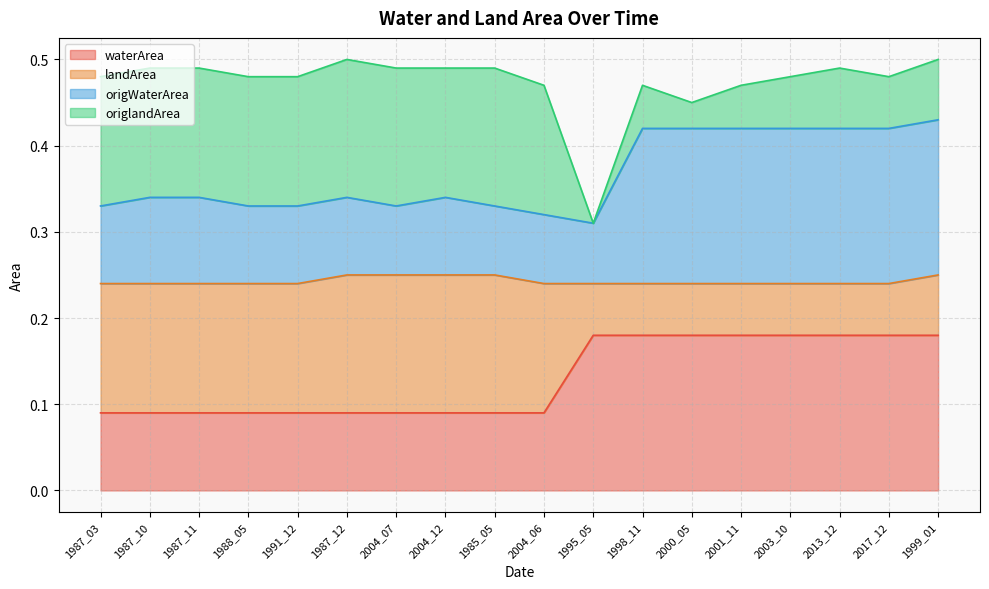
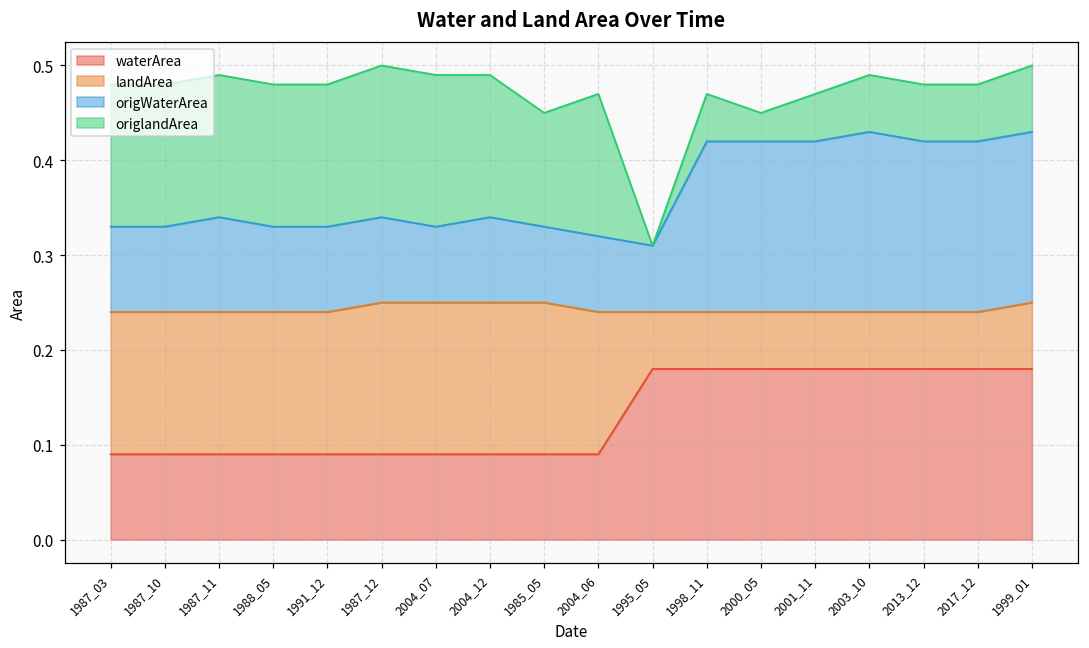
origWaterArea, 1987_10: 0.10 -> 0.09
origlandArea, 1985_05: 0.16 -> 0.12
origWaterArea, 2003_10: 0.18 -> 0.19
origlandArea, 2013_12: 0.07 -> 0.06
